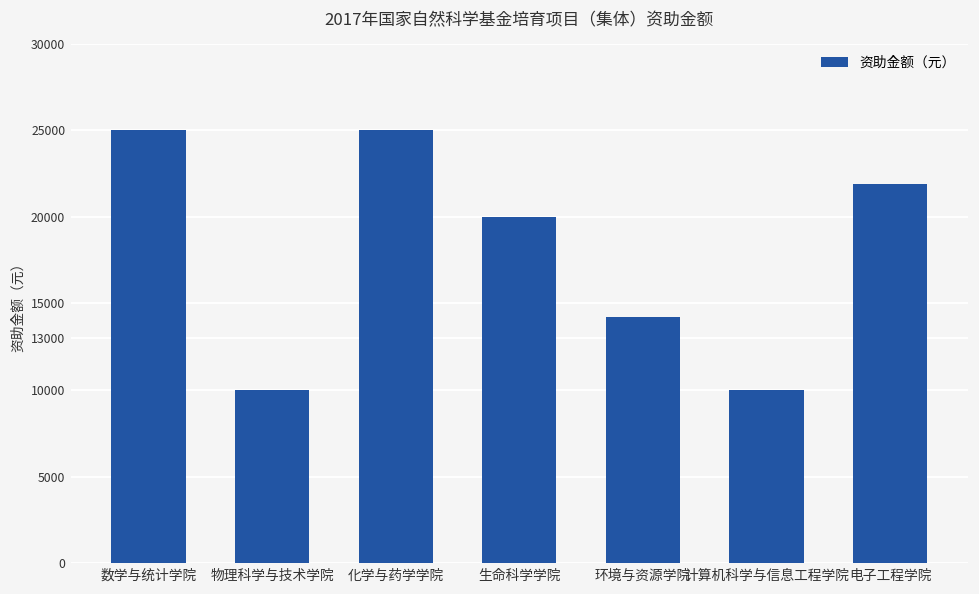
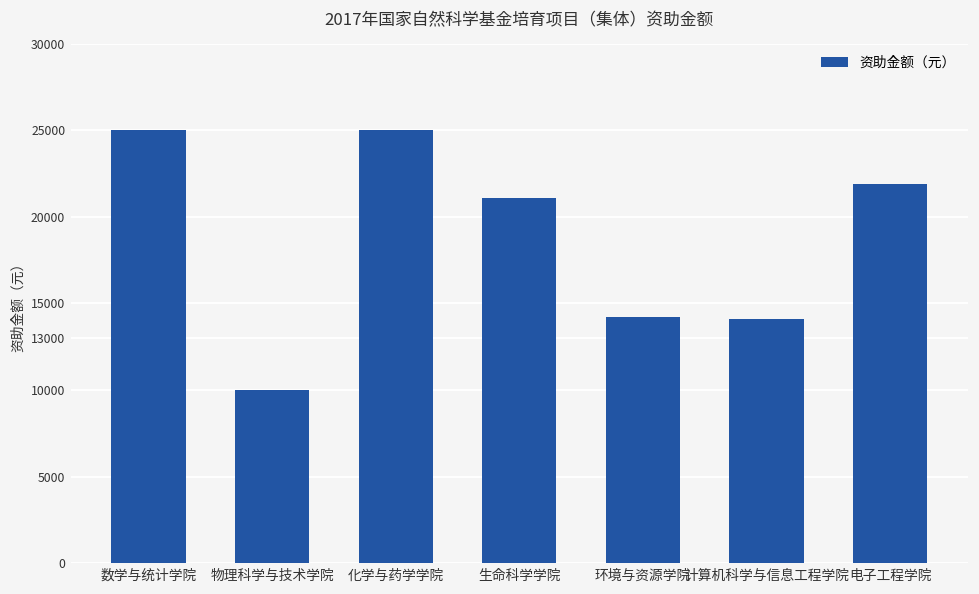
生命科学学院: 20000 -> 21100
计算机科学与信息工程学院: 10000 -> 14100
